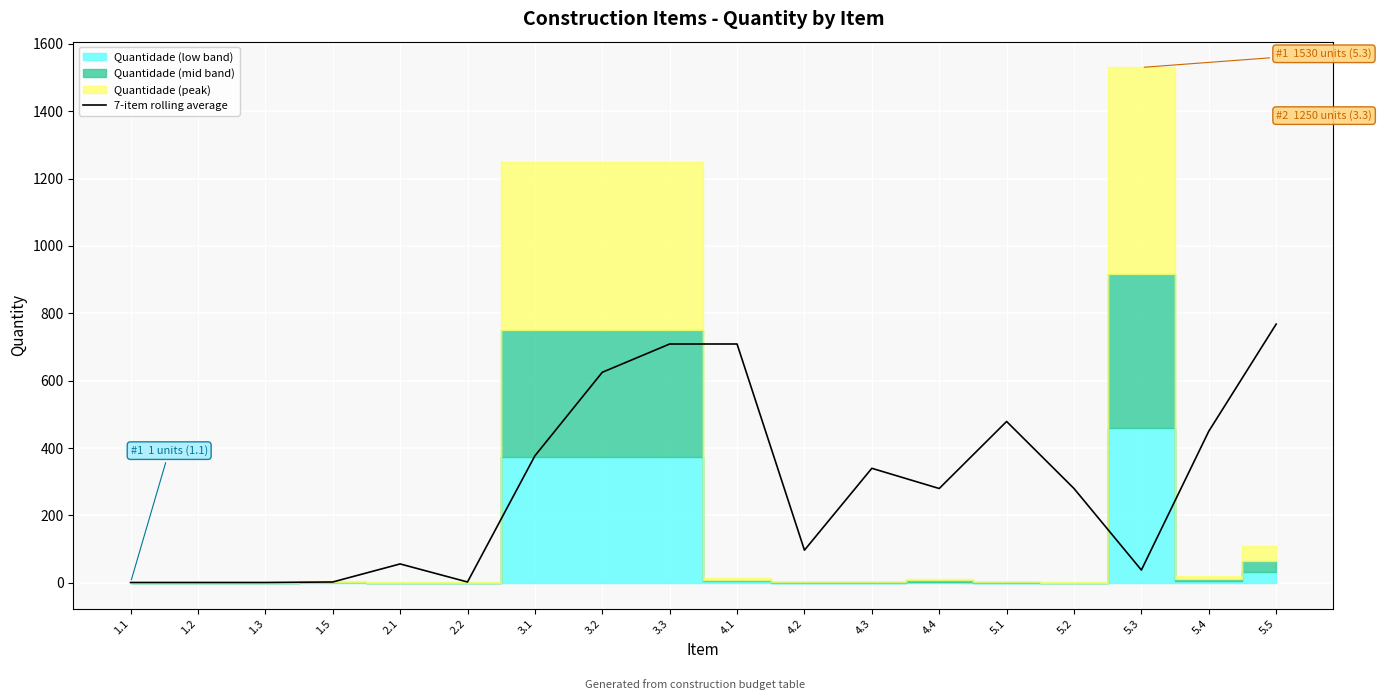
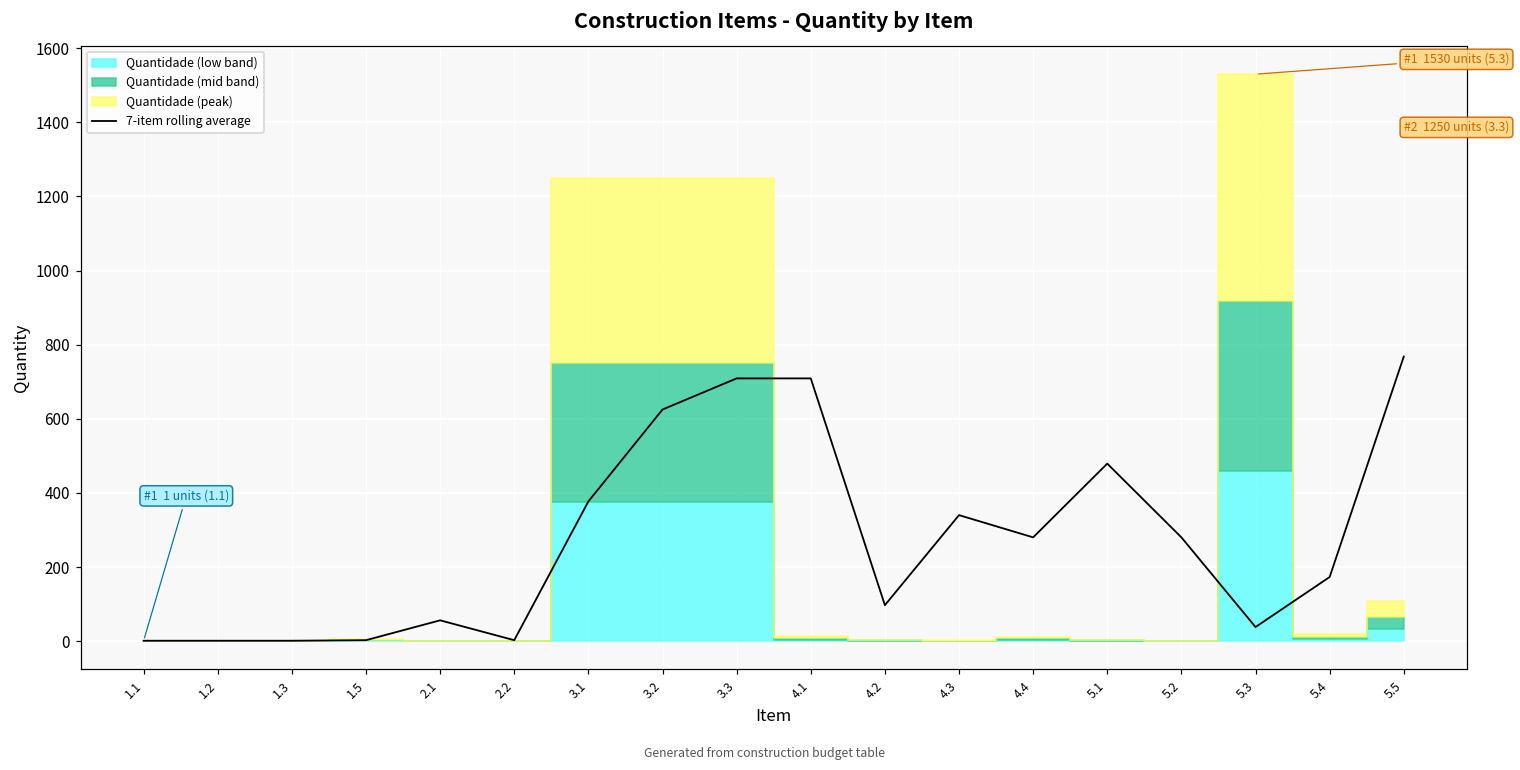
7-item rolling average, 5.4: 450 -> 170
